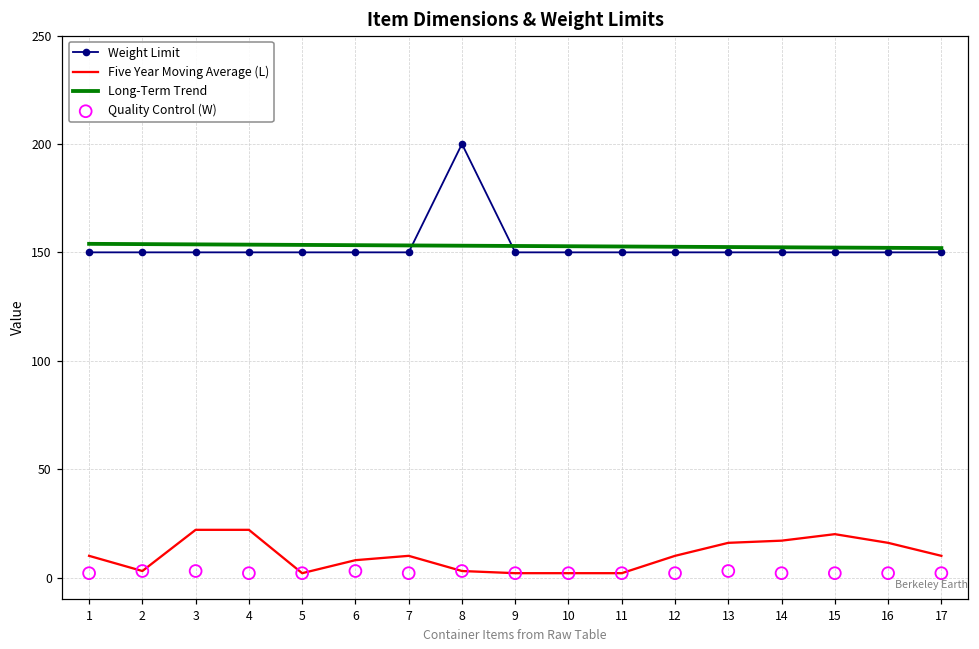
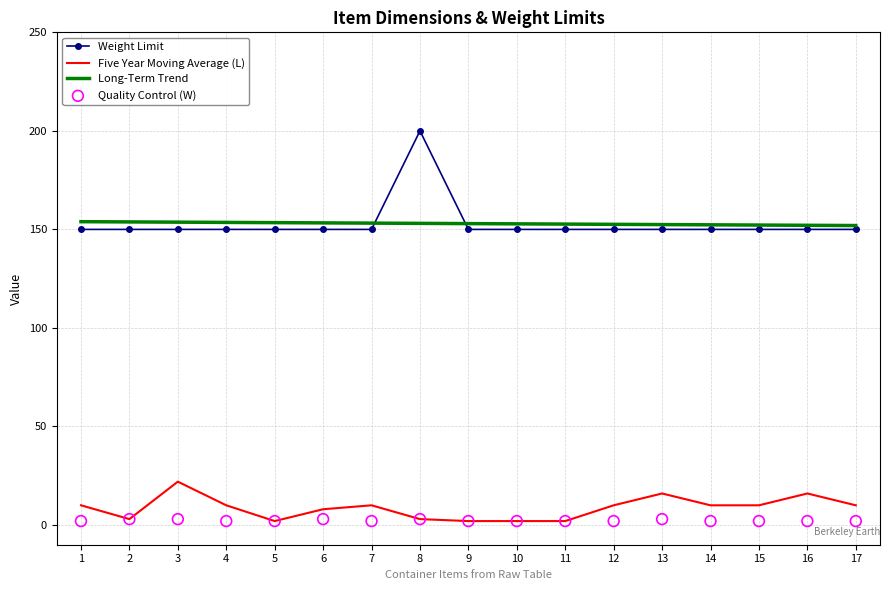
Five Year Moving Average (L), 4: 22 -> 10
Five Year Moving Average (L), 14: 17 -> 10
Five Year Moving Average (L), 15: 20 -> 10
